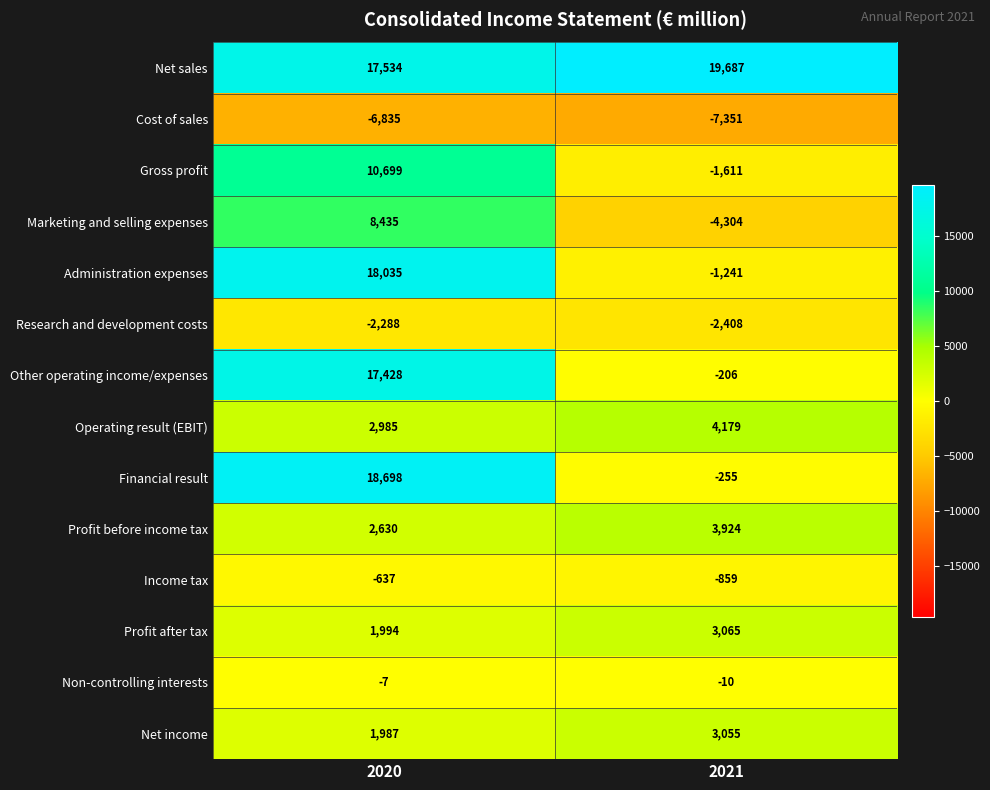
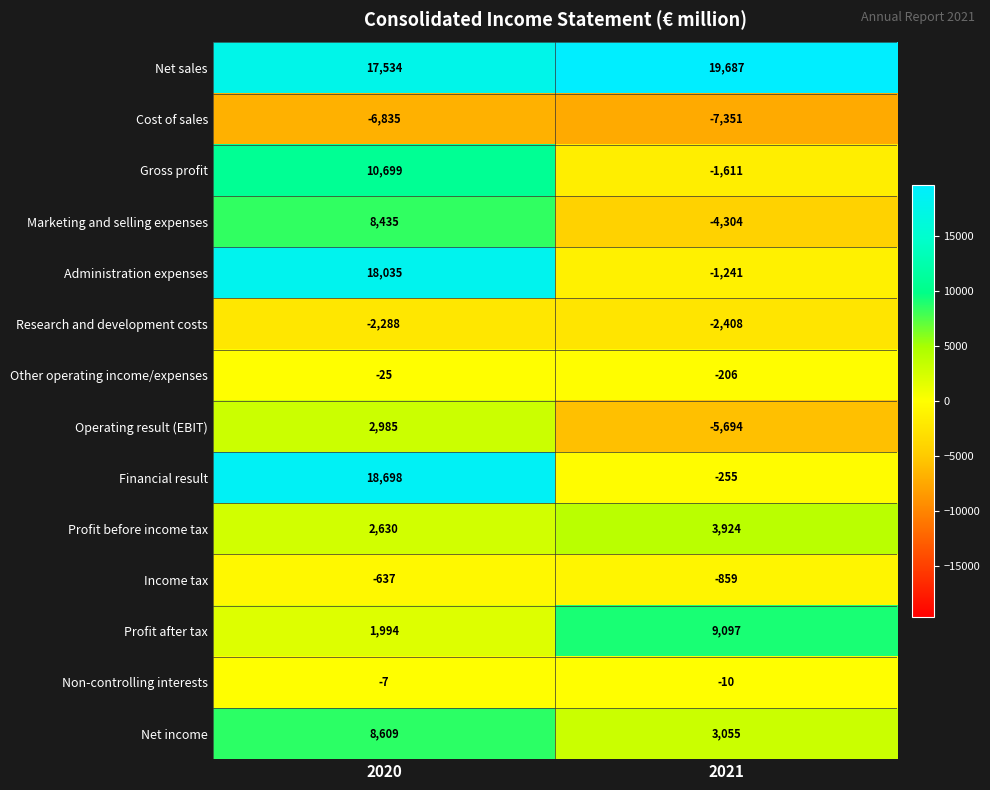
Other operating income/expenses, 2020: 17,428 -> -25
Operating result (EBIT), 2021: 4,179 -> -5,694
Profit after tax, 2021: 3,065 -> 9,097
Net income, 2020: 1,987 -> 8,609
